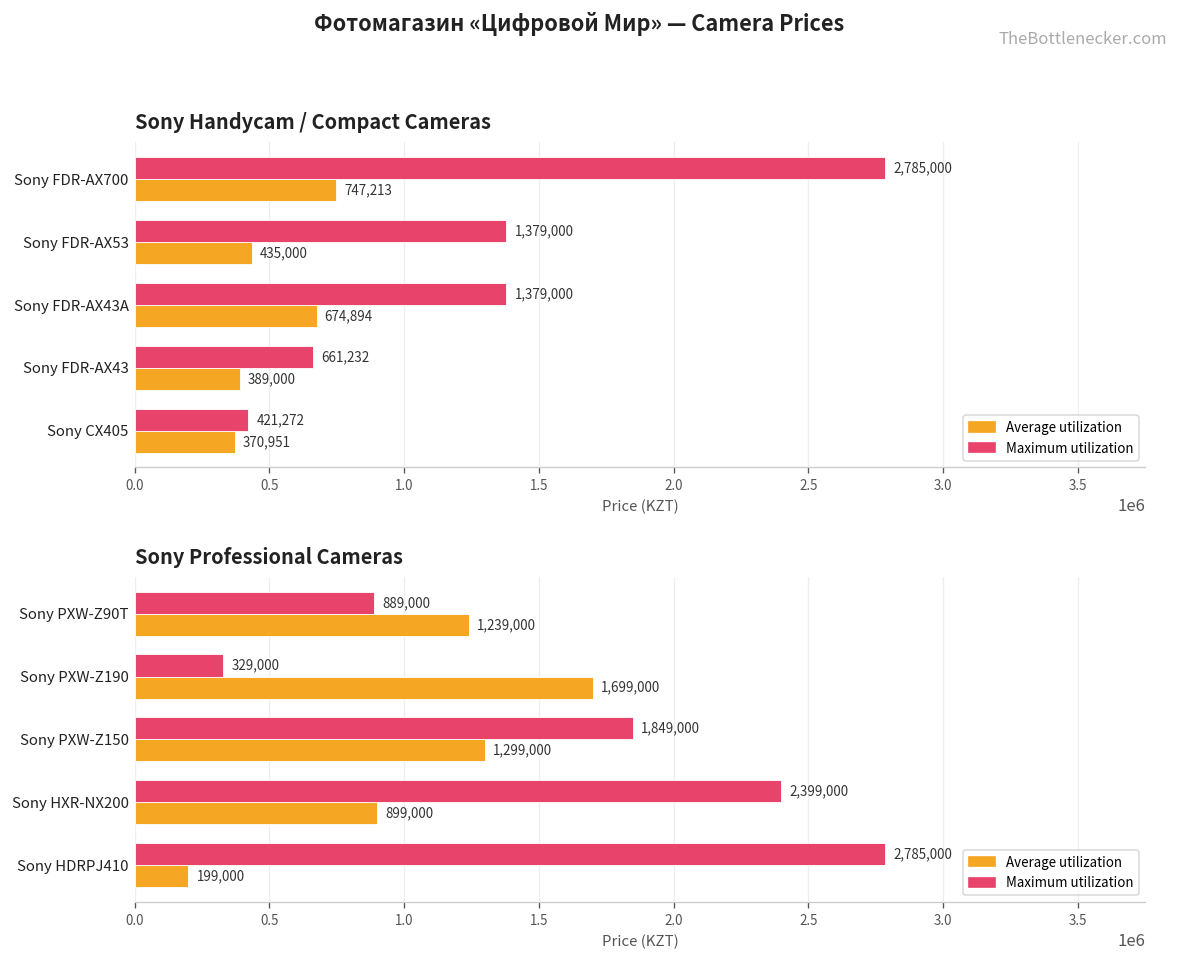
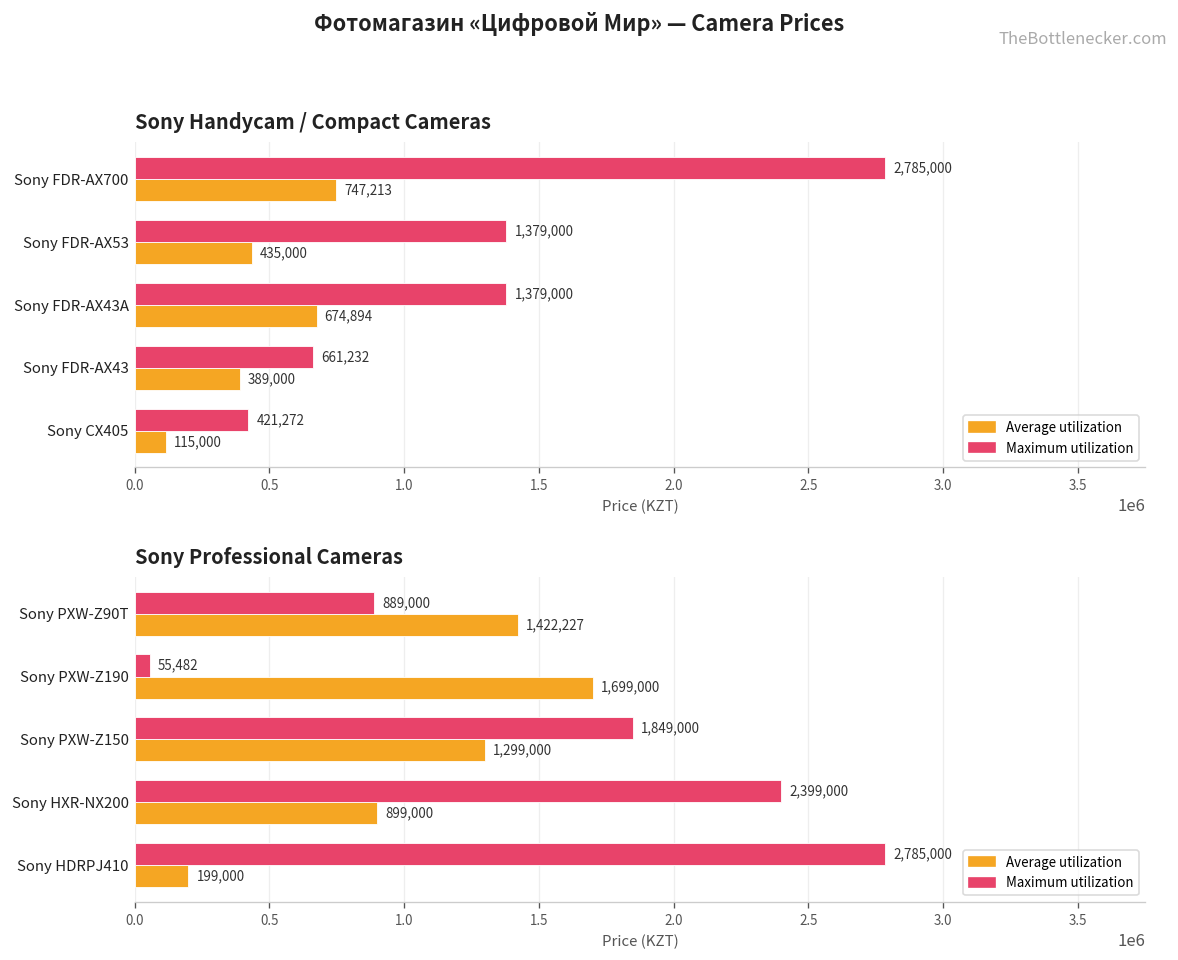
Sony Handycam / Compact Cameras, Average utilization, Sony CX405: 370,951 -> 115,000
Sony Professional Cameras, Average utilization, Sony PXW-Z90T: 1,239,000 -> 1,422,227
Sony Professional Cameras, Maximum utilization, Sony PXW-Z190: 329,000 -> 55,482
